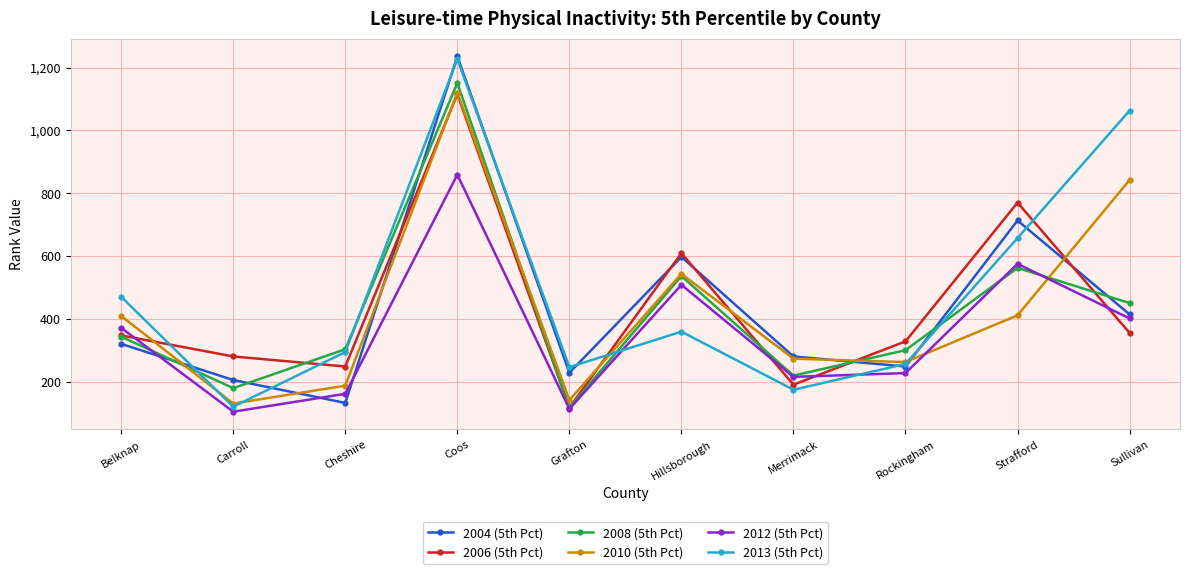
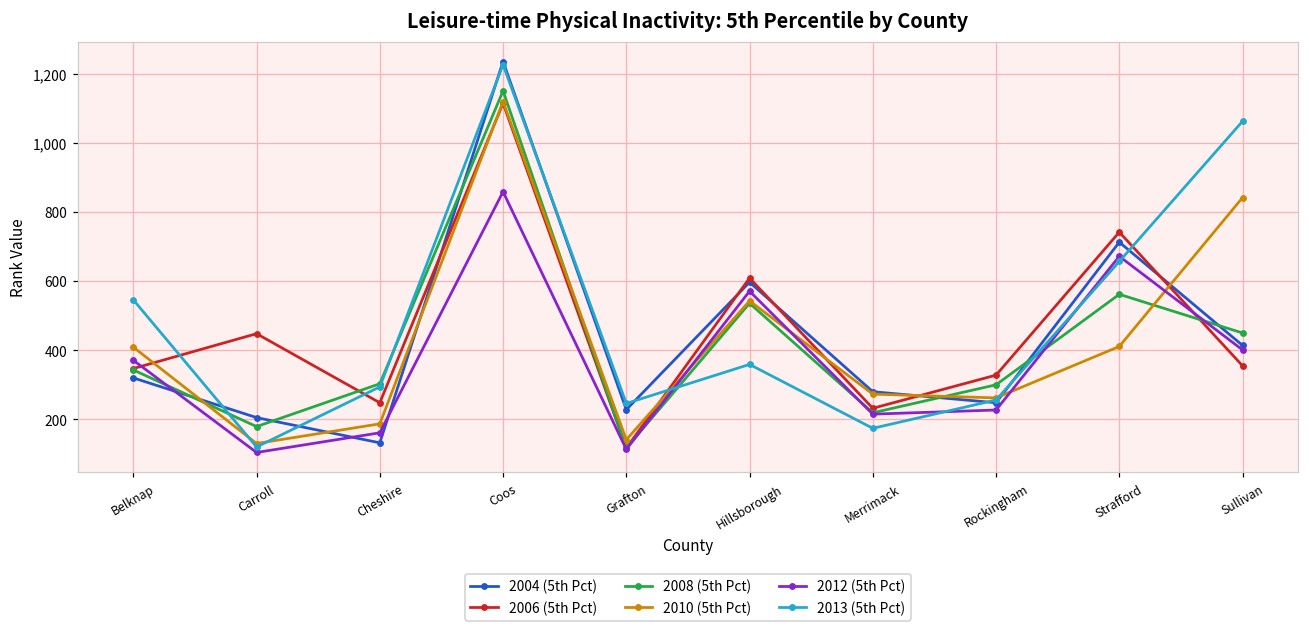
2013 (5th Pct), Belknap: 470 -> 550
2006 (5th Pct), Carroll: 280 -> 450
2012 (5th Pct), Hillsborough: 510 -> 570
2006 (5th Pct), Merrimack: 190 -> 230
2006 (5th Pct), Strafford: 770 -> 740
2012 (5th Pct), Strafford: 580 -> 670
